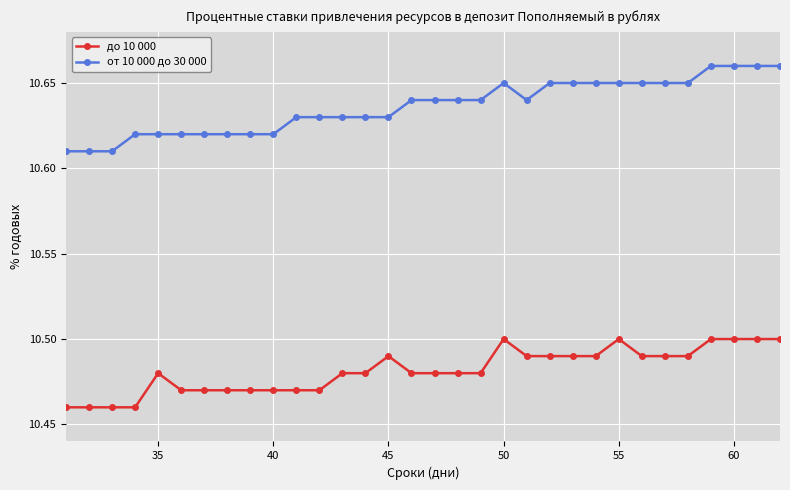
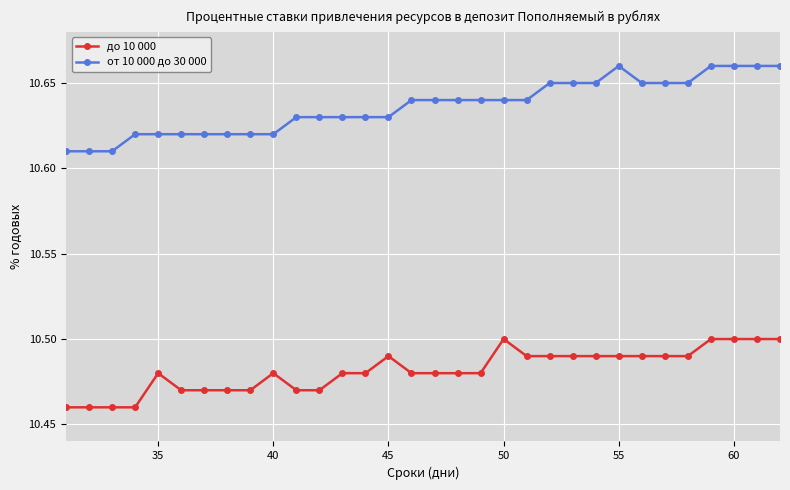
до 10 000, 40: 10.47 -> 10.48
от 10 000 до 30 000, 50: 10.65 -> 10.64
до 10 000, 55: 10.50 -> 10.49
от 10 000 до 30 000, 55: 10.65 -> 10.66
